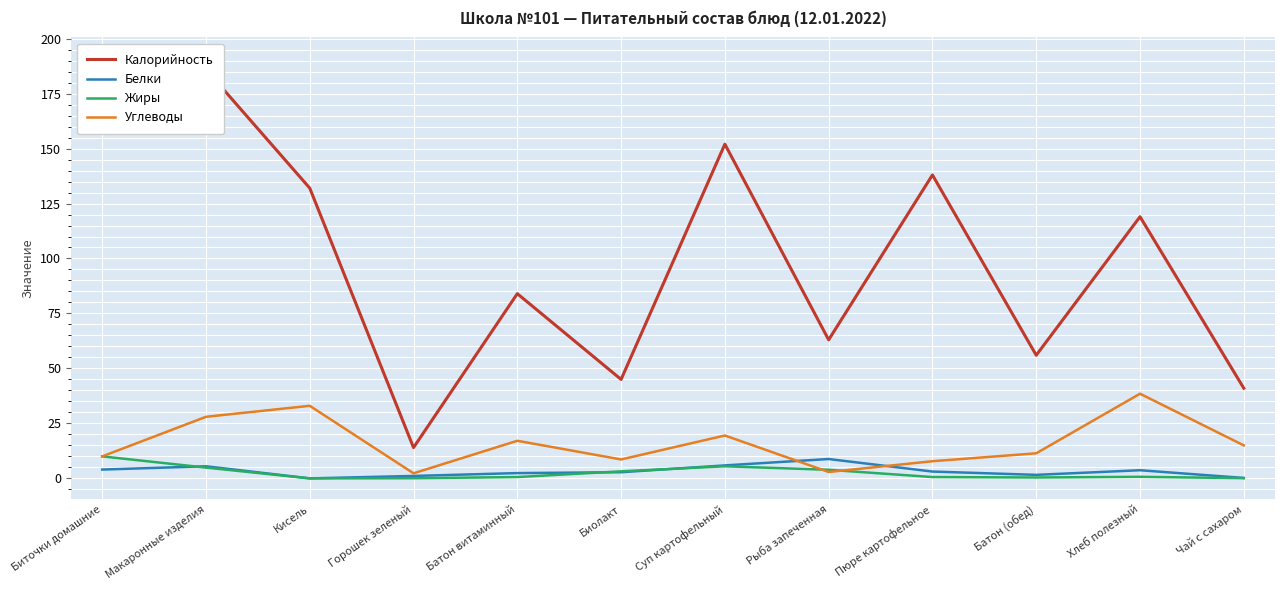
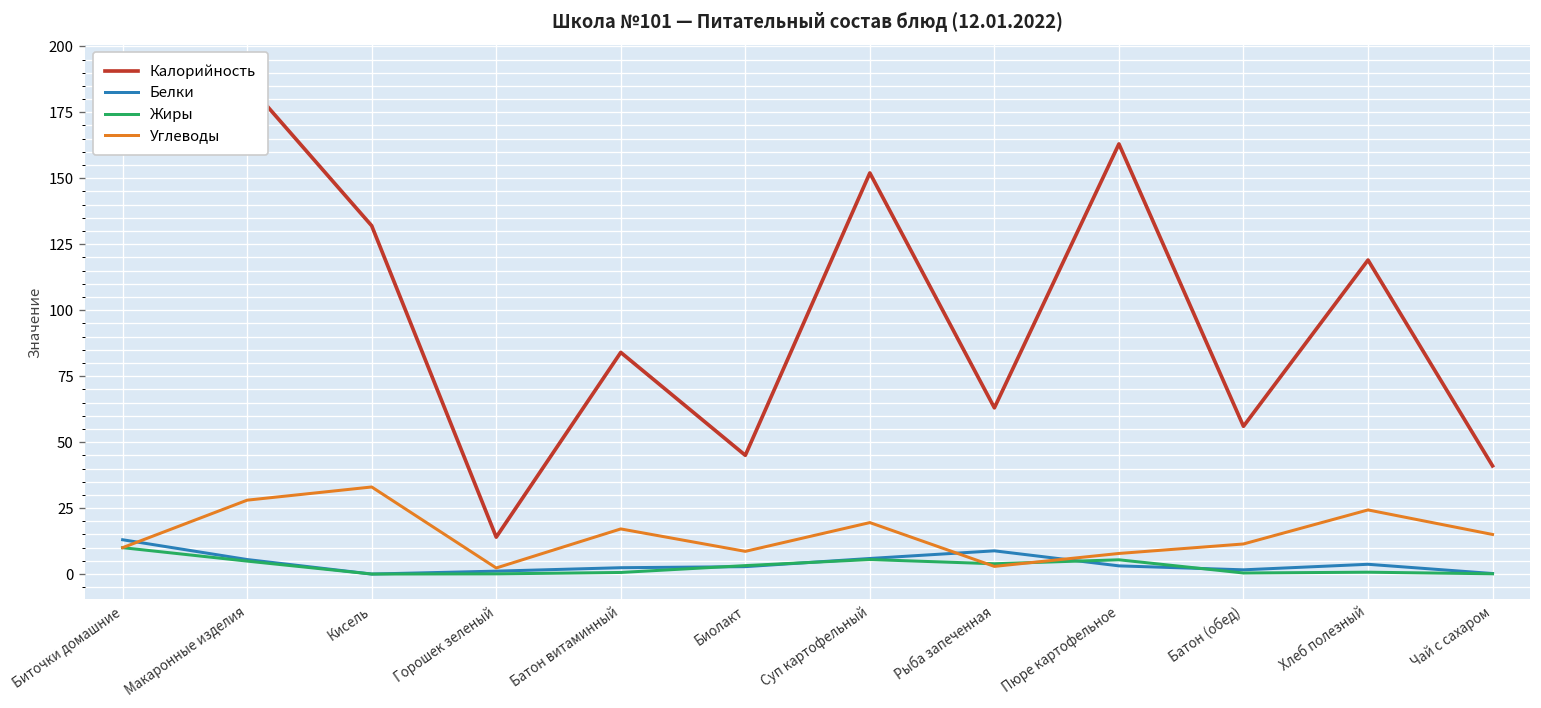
Белки, Биточки домашние: 4 -> 13
Калорийность, Пюре картофельное: 138 -> 163
Жиры, Пюре картофельное: 1 -> 5
Углеводы, Хлеб полезный: 39 -> 24
